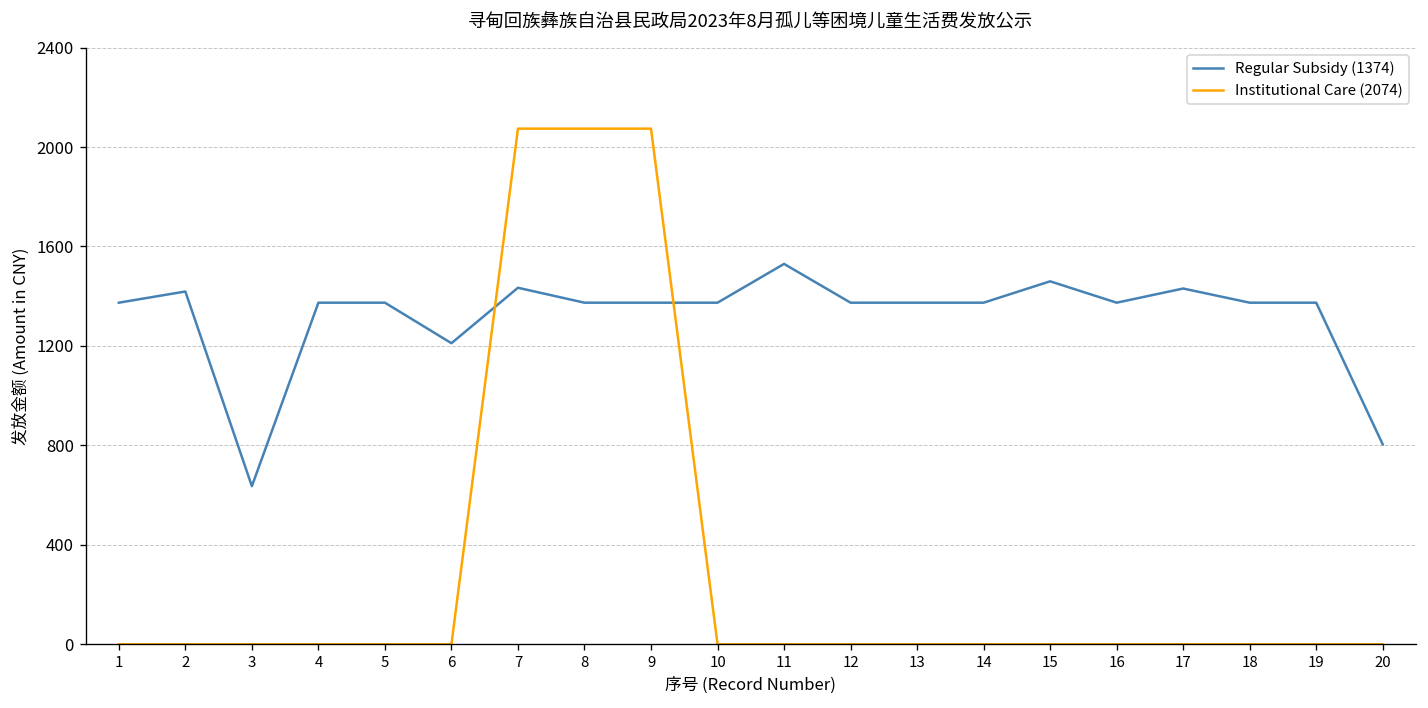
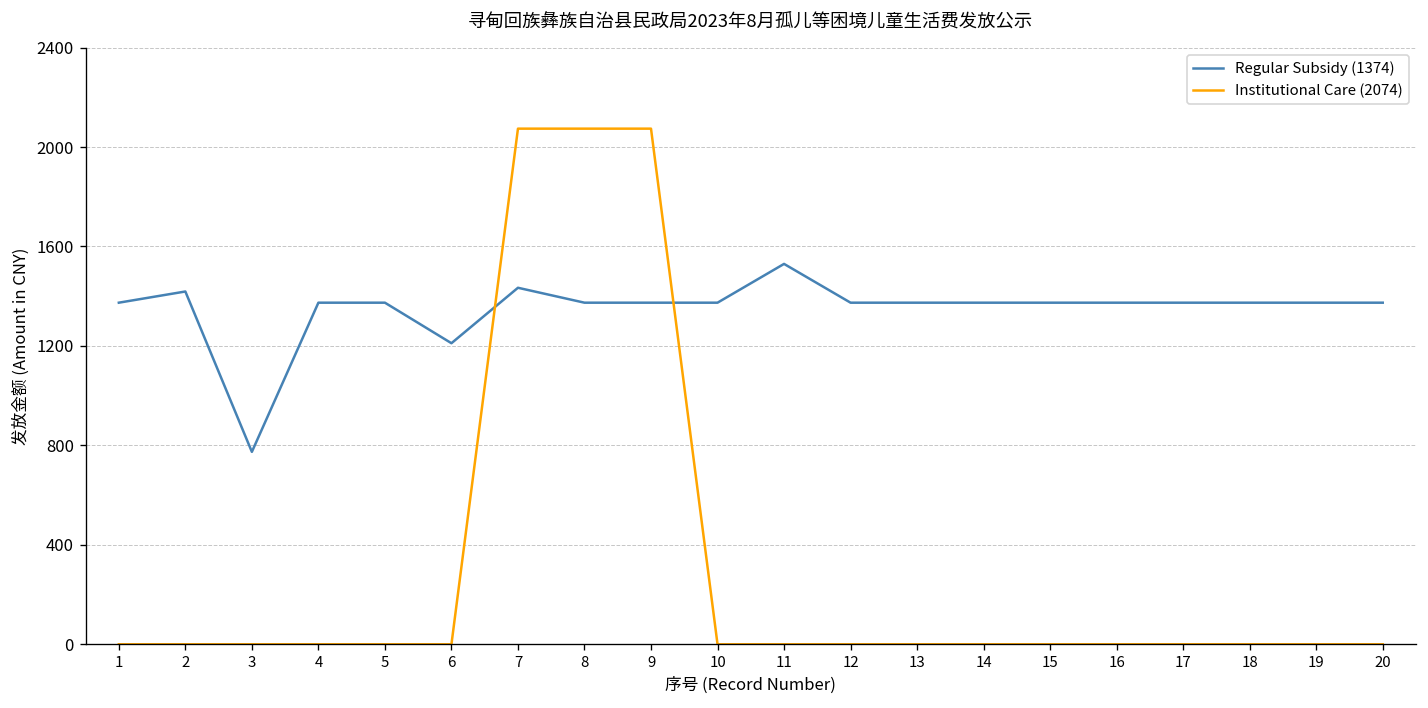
Regular Subsidy (1374), 3: 640 -> 770
Regular Subsidy (1374), 15: 1460 -> 1370
Regular Subsidy (1374), 17: 1430 -> 1370
Regular Subsidy (1374), 20: 800 -> 1370
